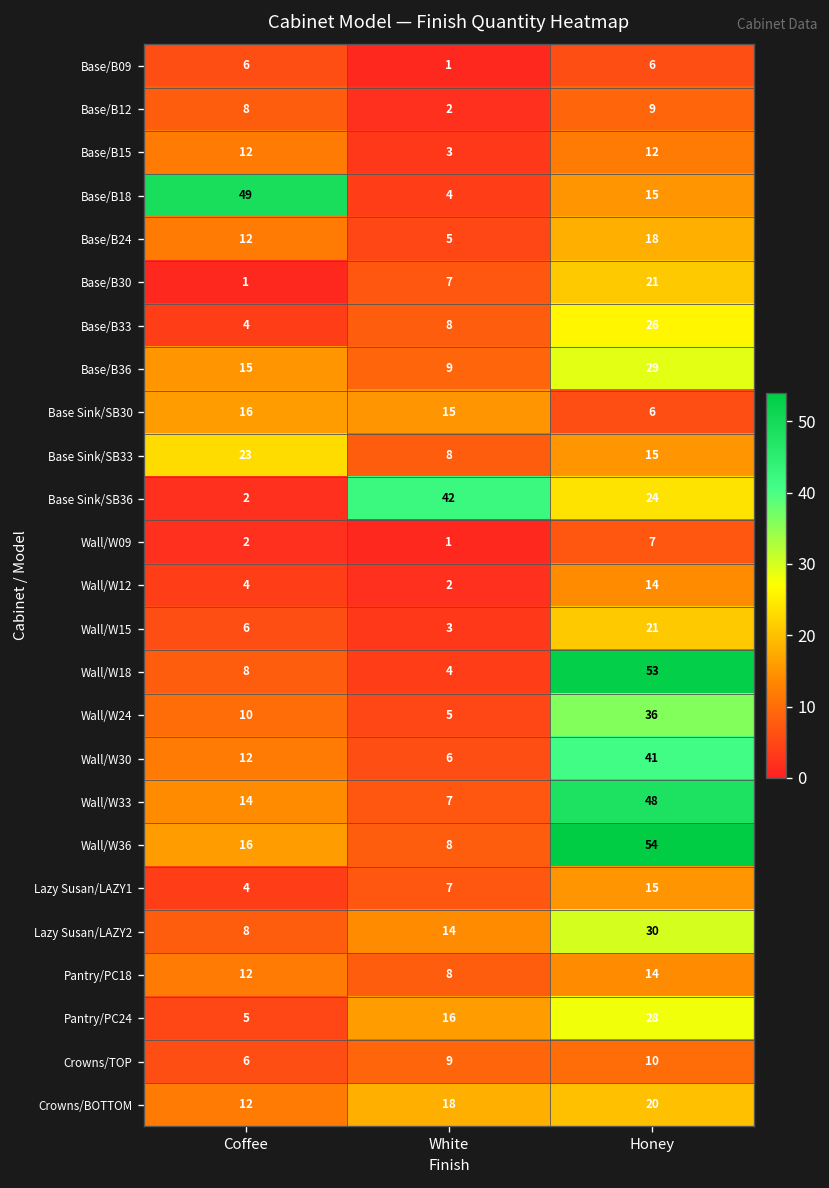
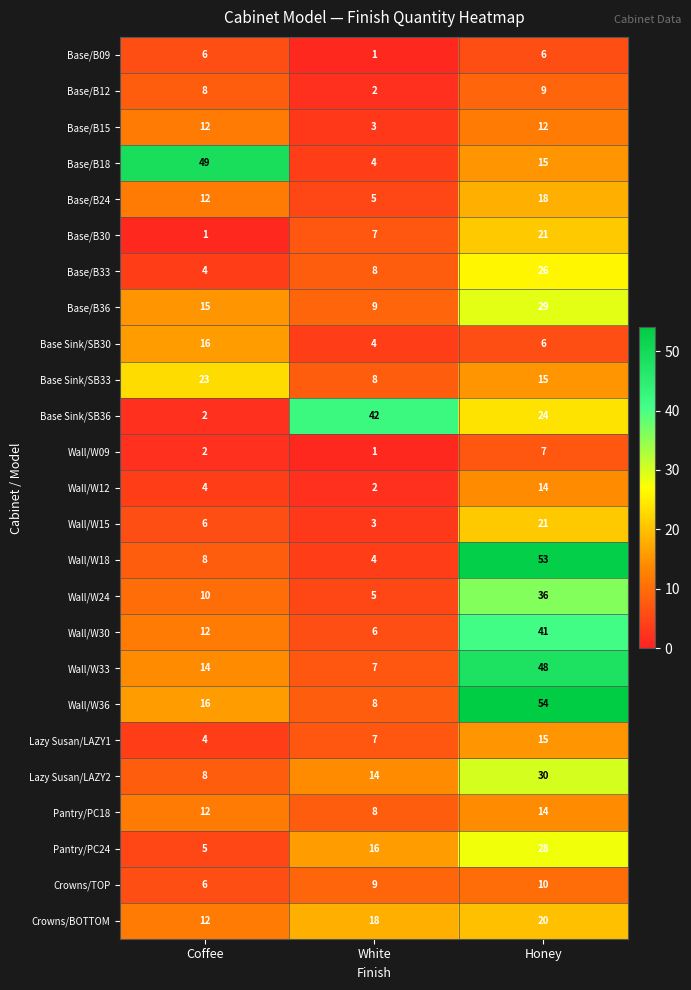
Base Sink/SB30, White: 15 -> 4
